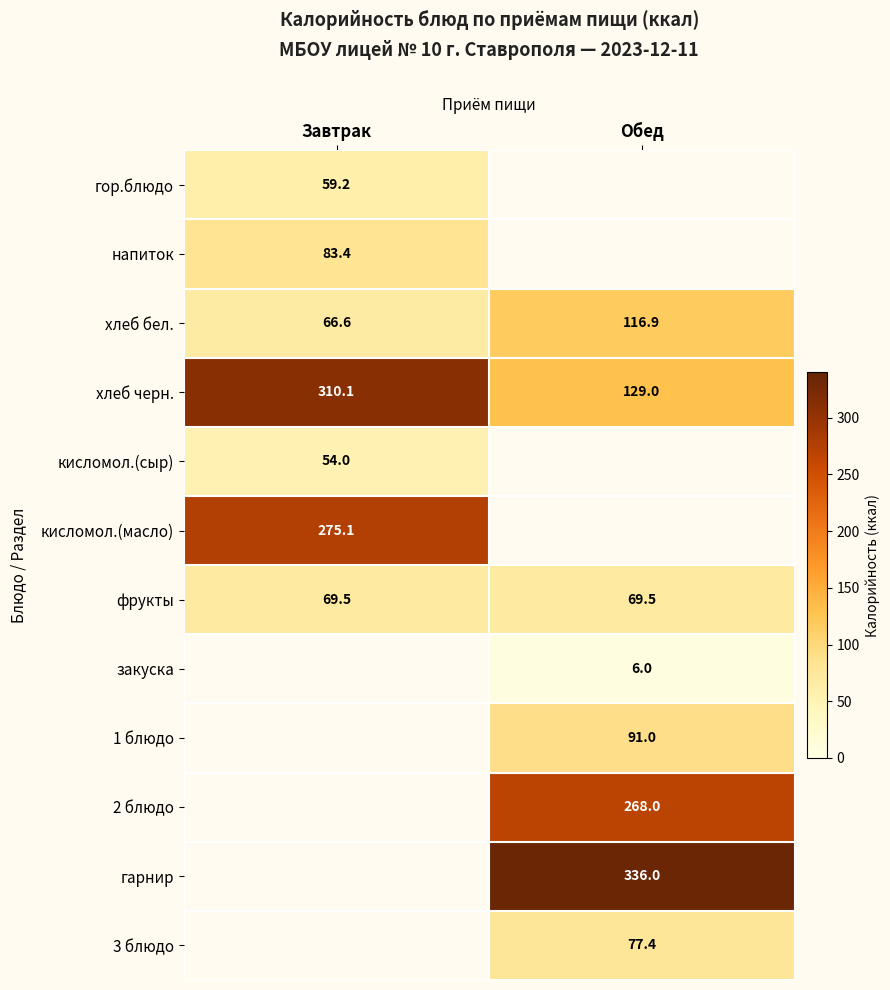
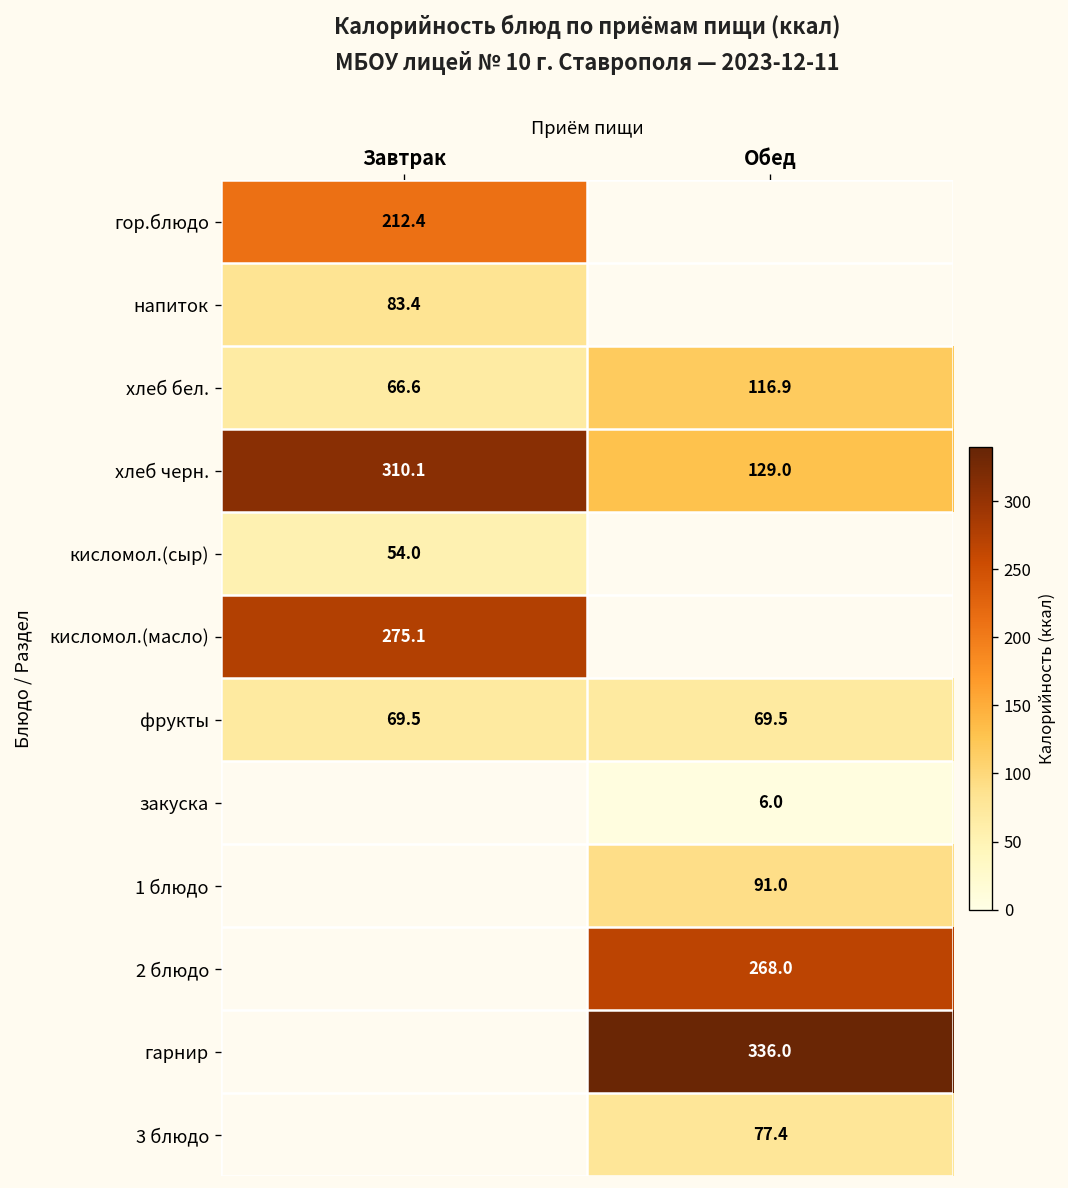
гор.блюдо, Завтрак: 59.2 -> 212.4
